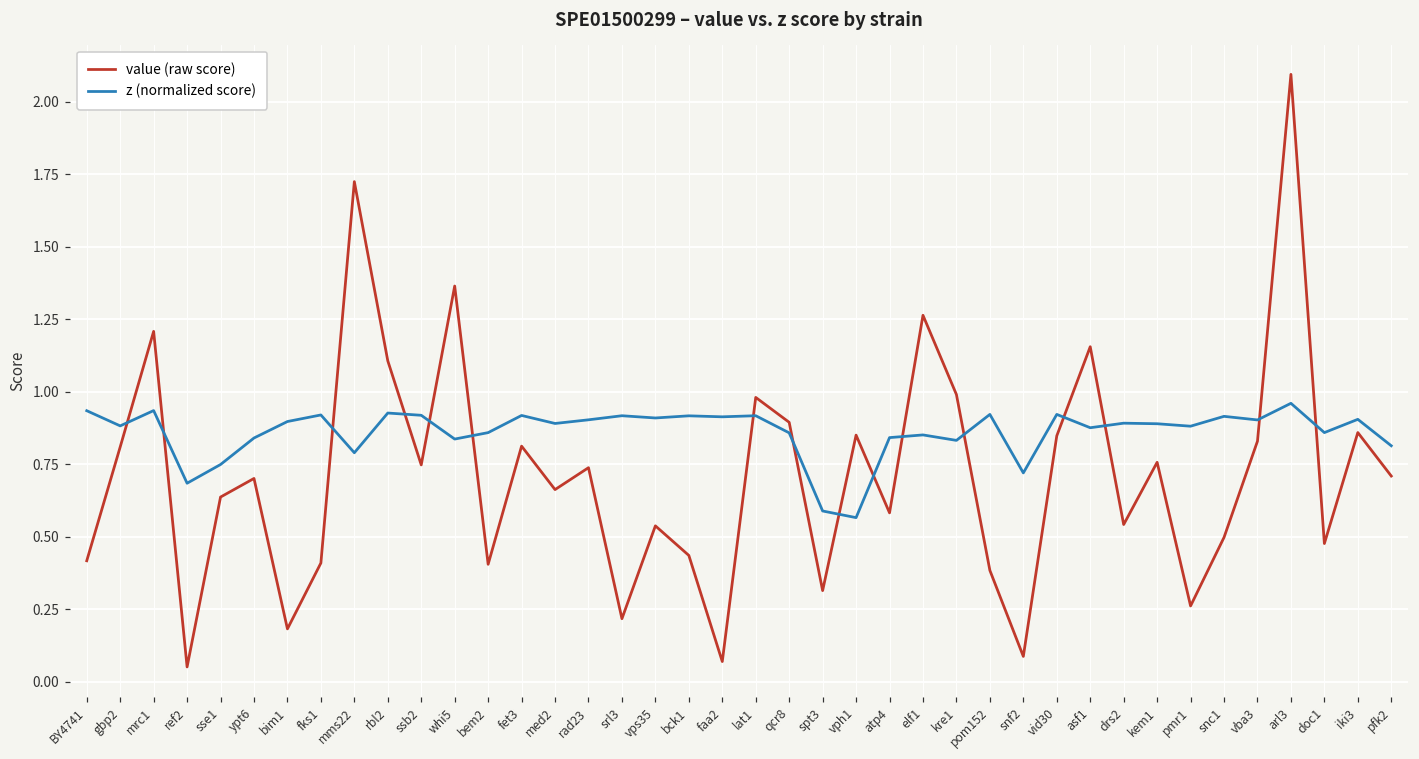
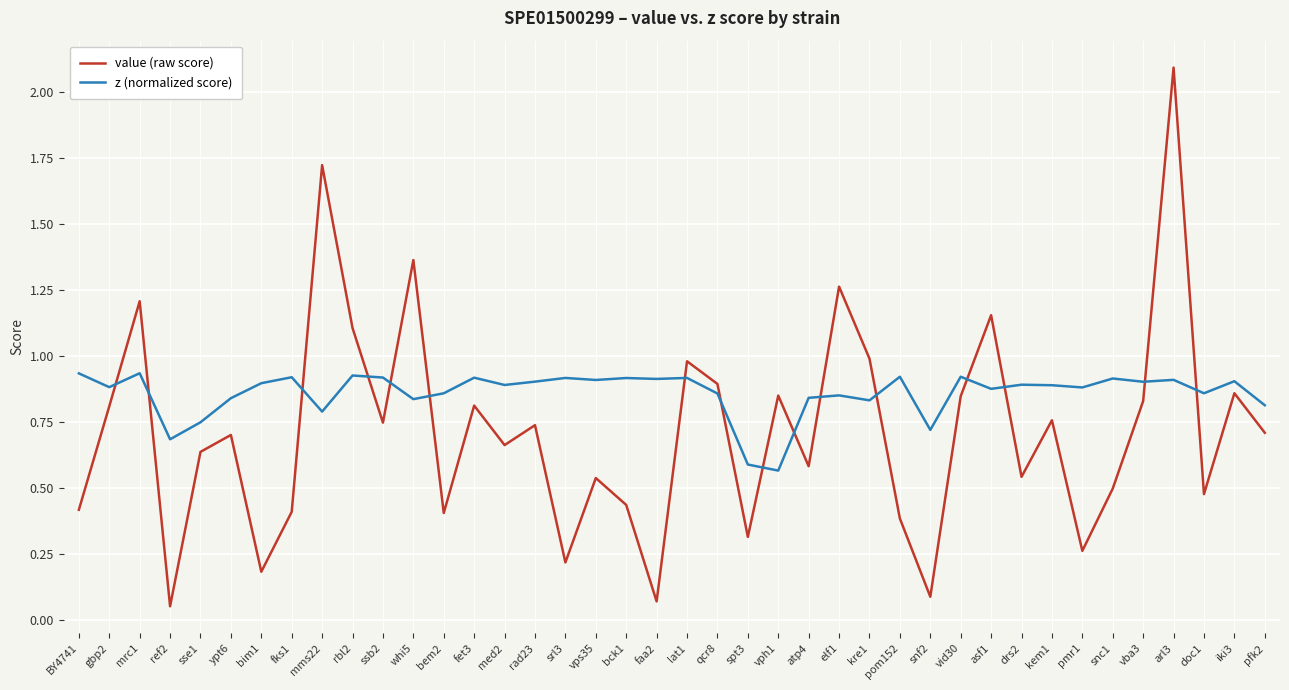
z (normalized score), arl3: 0.96 -> 0.91
